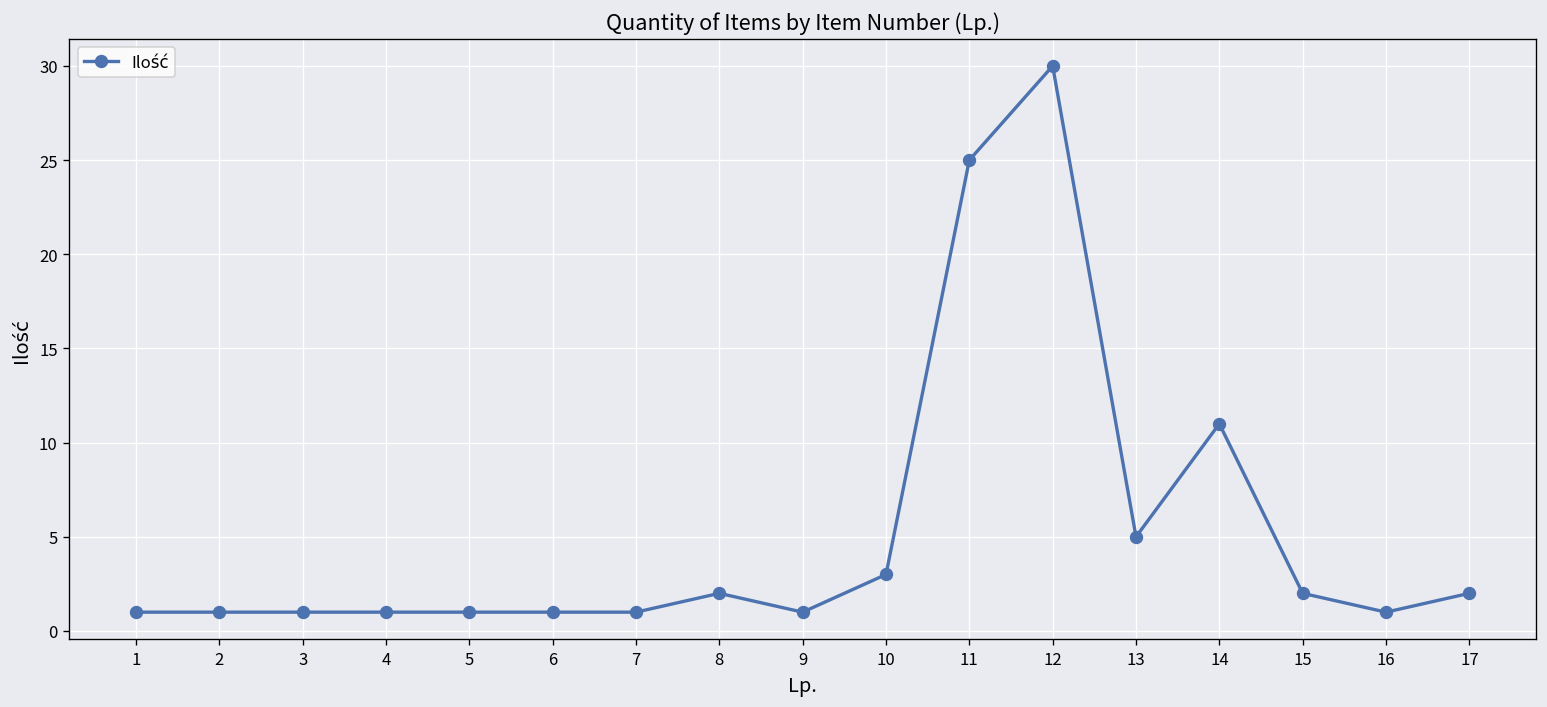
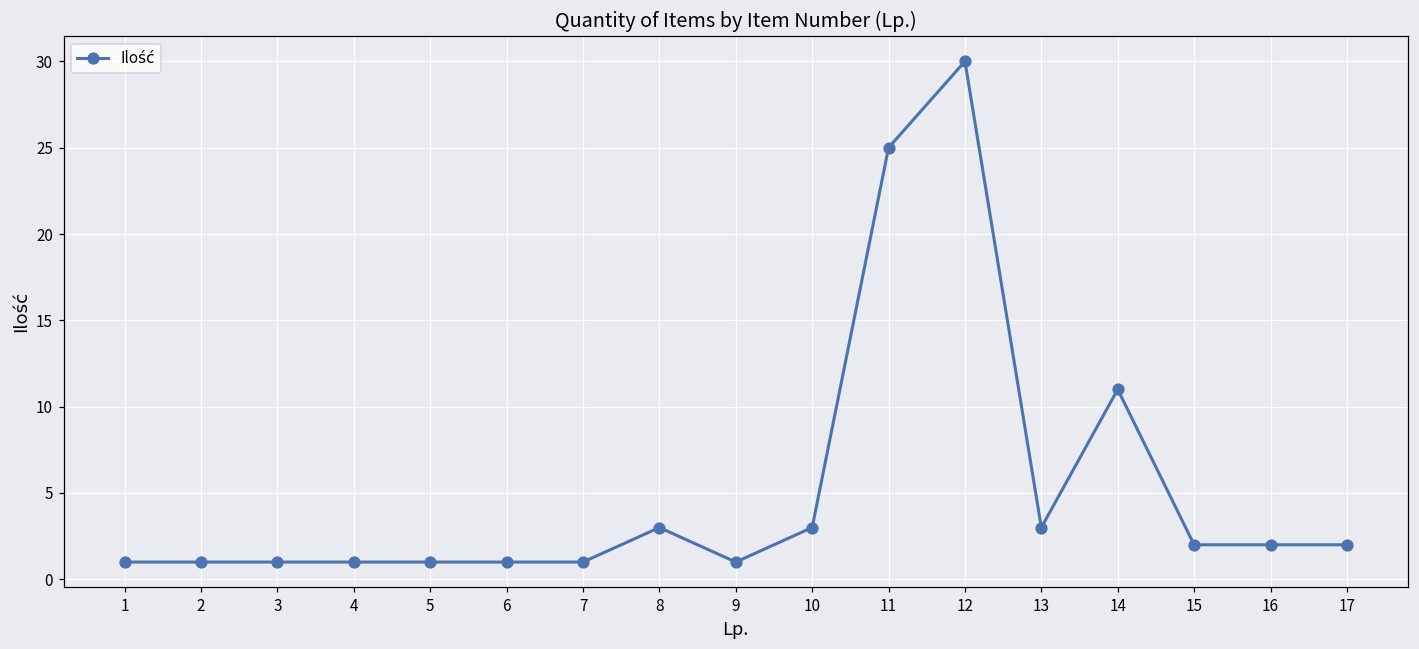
8: 2 -> 3
13: 5 -> 3
16: 1 -> 2
